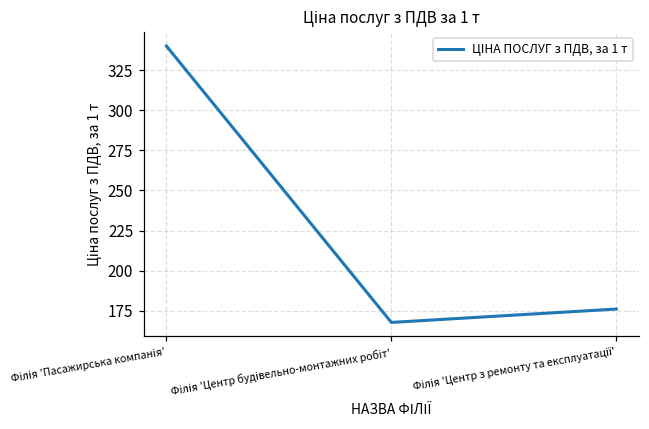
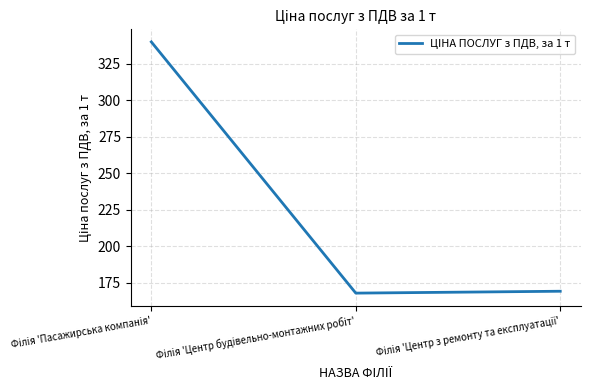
Філія 'Центр з ремонту та експлуатації': 176 -> 169
